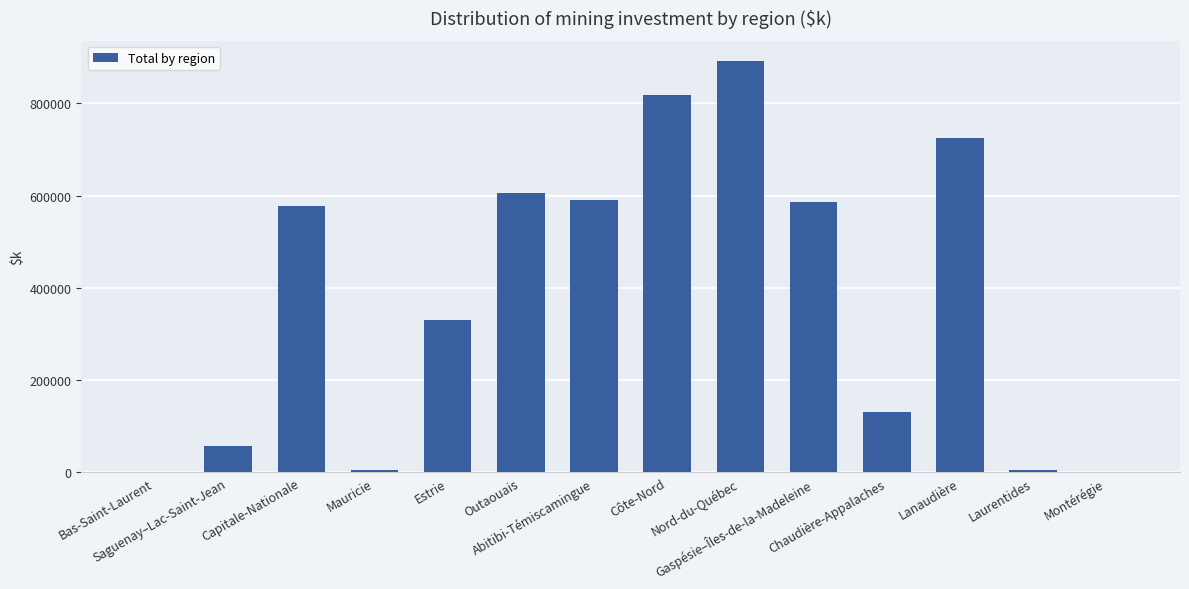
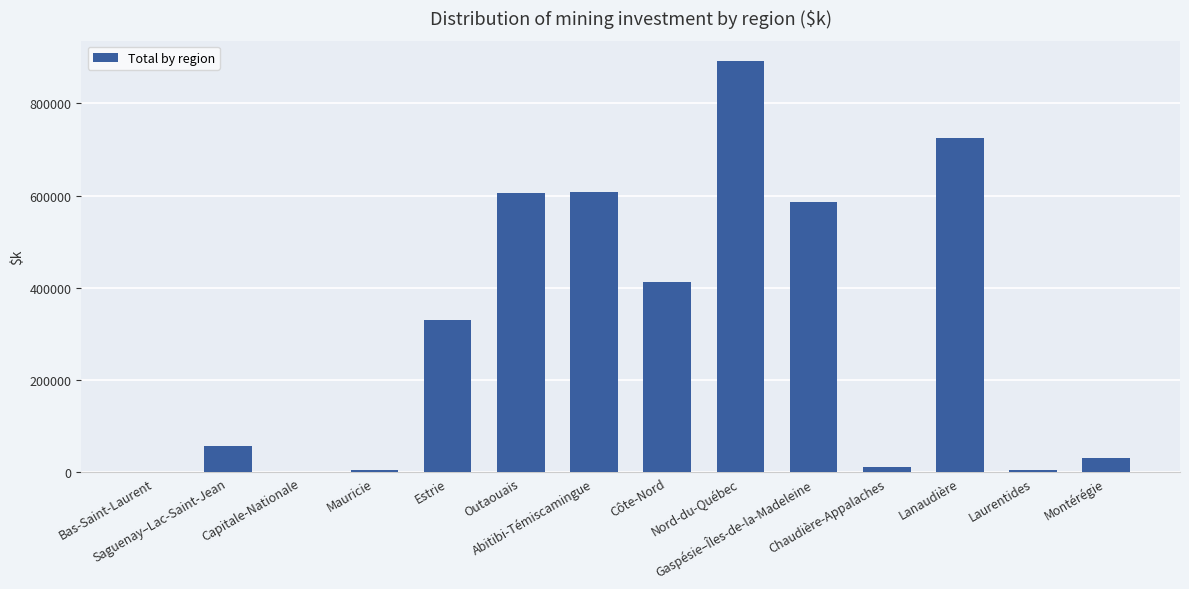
Capitale-Nationale: 580000 -> 0
Abitibi-Témiscamingue: 590000 -> 610000
Côte-Nord: 820000 -> 410000
Chaudière-Appalaches: 130000 -> 10000
Montérégie: 0 -> 30000
